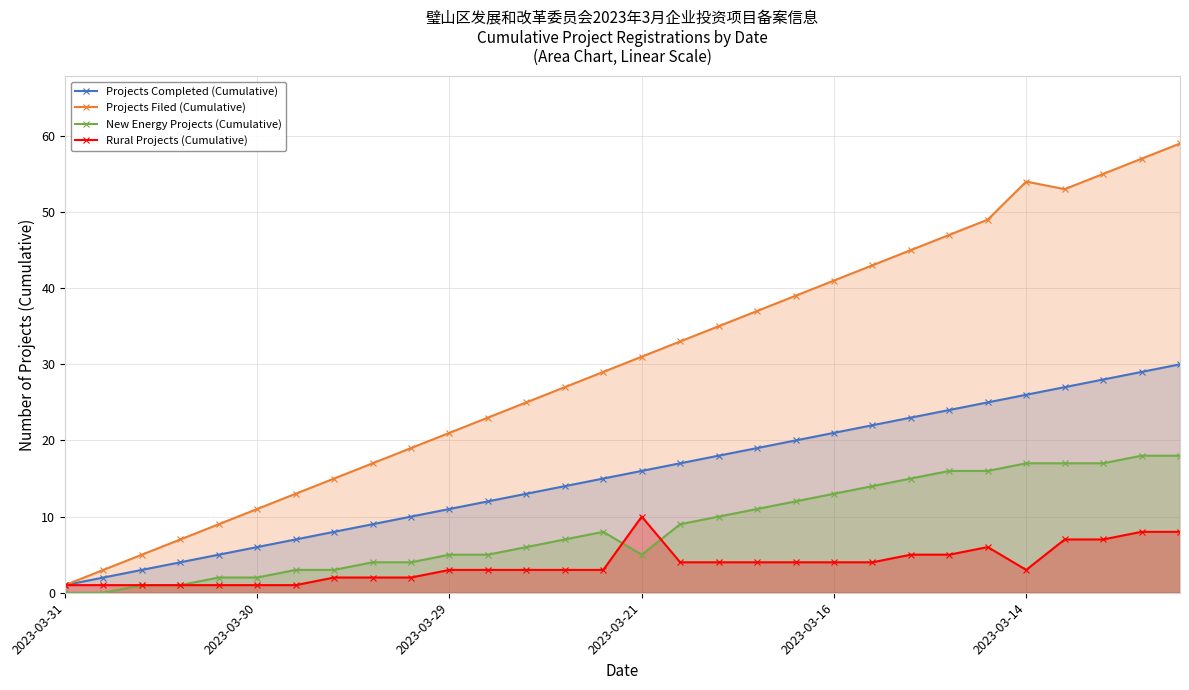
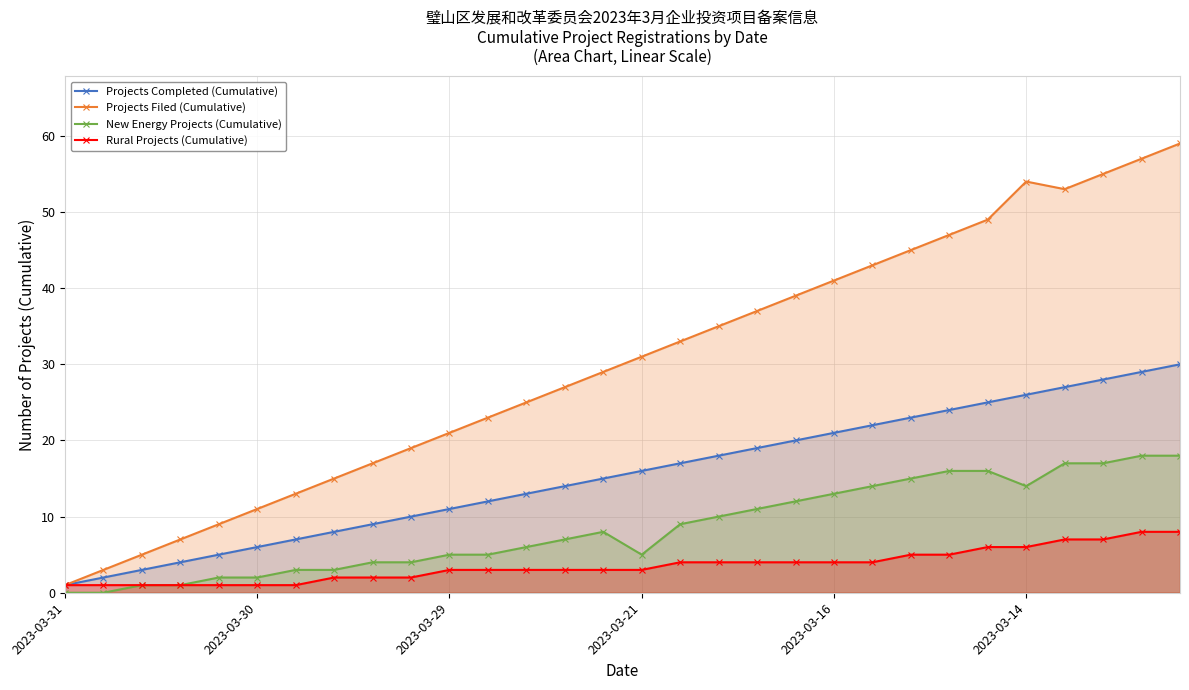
Rural Projects (Cumulative), 2023-03-21: 10 -> 3
New Energy Projects (Cumulative), 2023-03-14: 17 -> 14
Rural Projects (Cumulative), 2023-03-14: 3 -> 6
